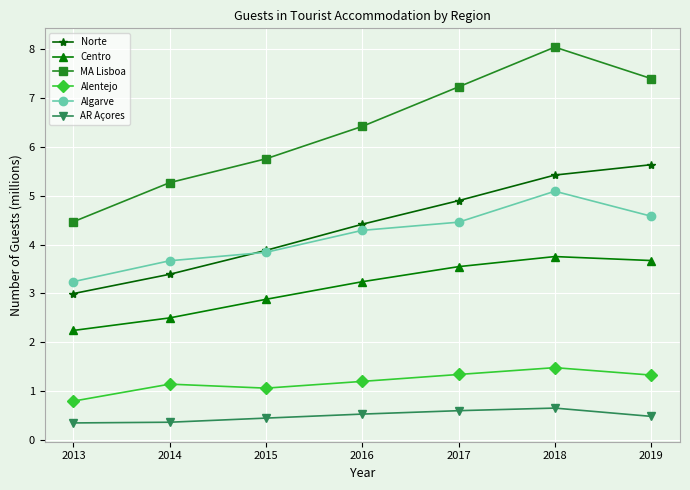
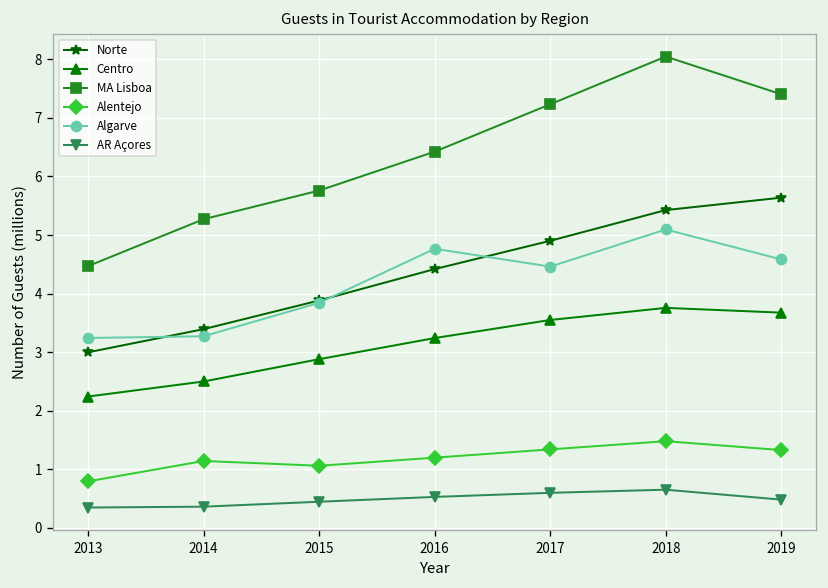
Algarve, 2014: 3.7 -> 3.3
Algarve, 2016: 4.3 -> 4.8
